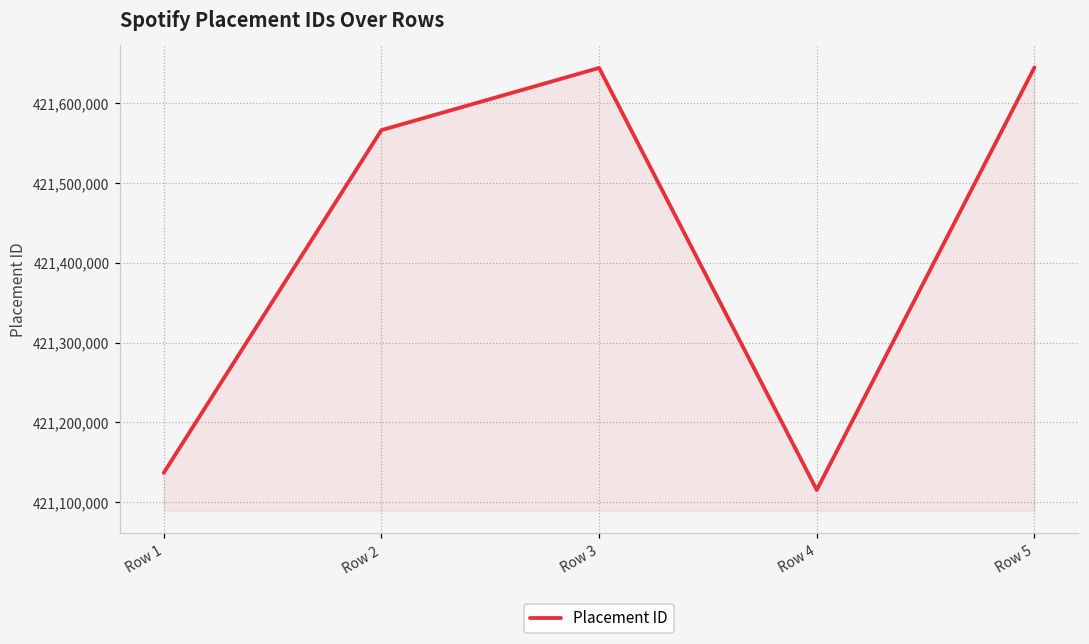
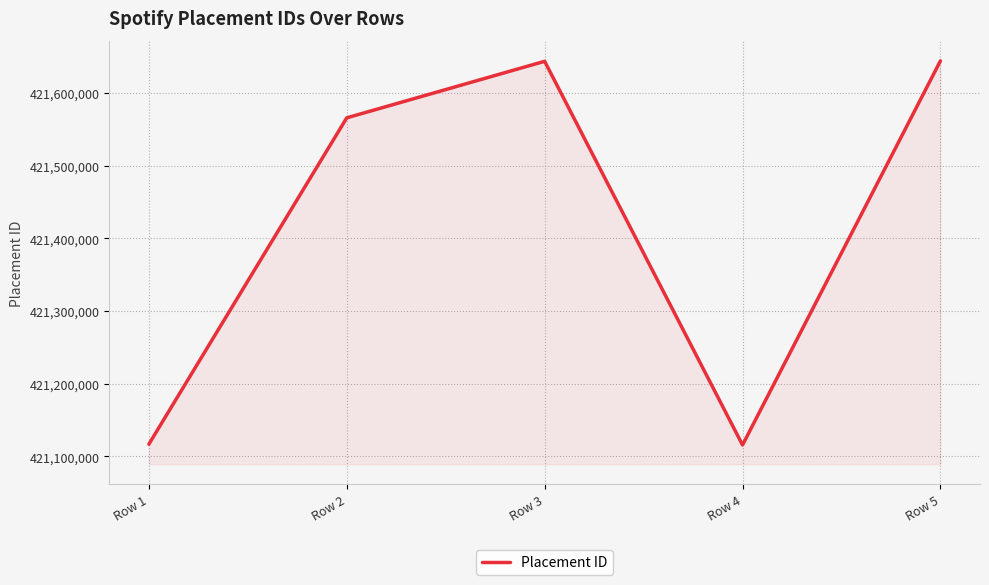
Row 1: 421,140,000 -> 421,120,000
